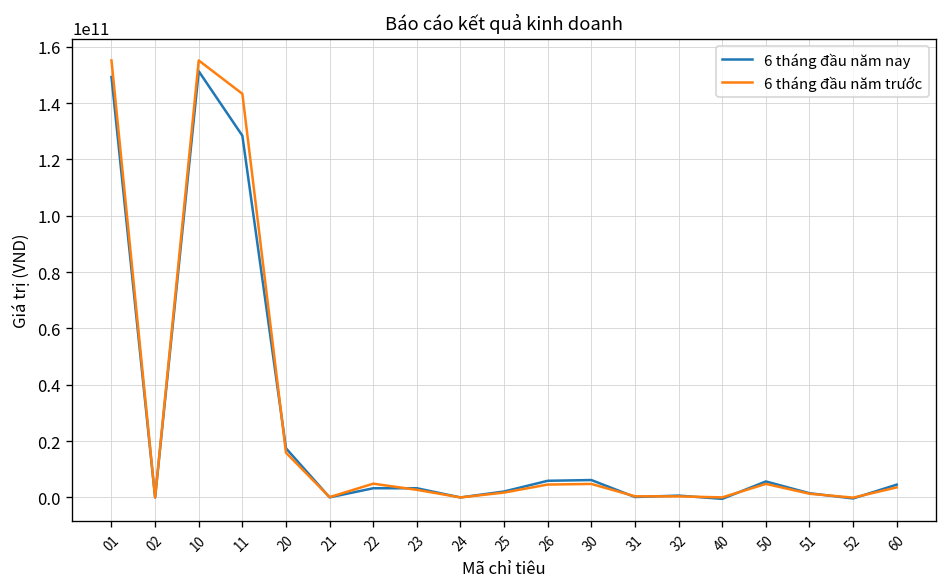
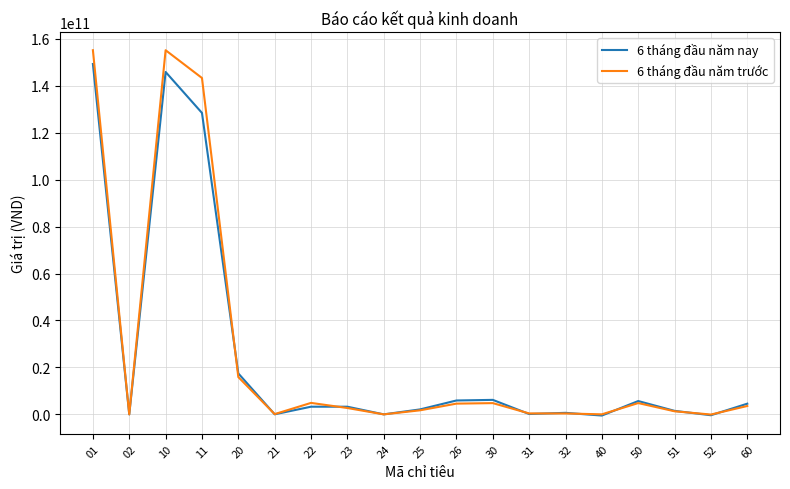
6 tháng đầu năm nay, 10: 151000000000 -> 146000000000
